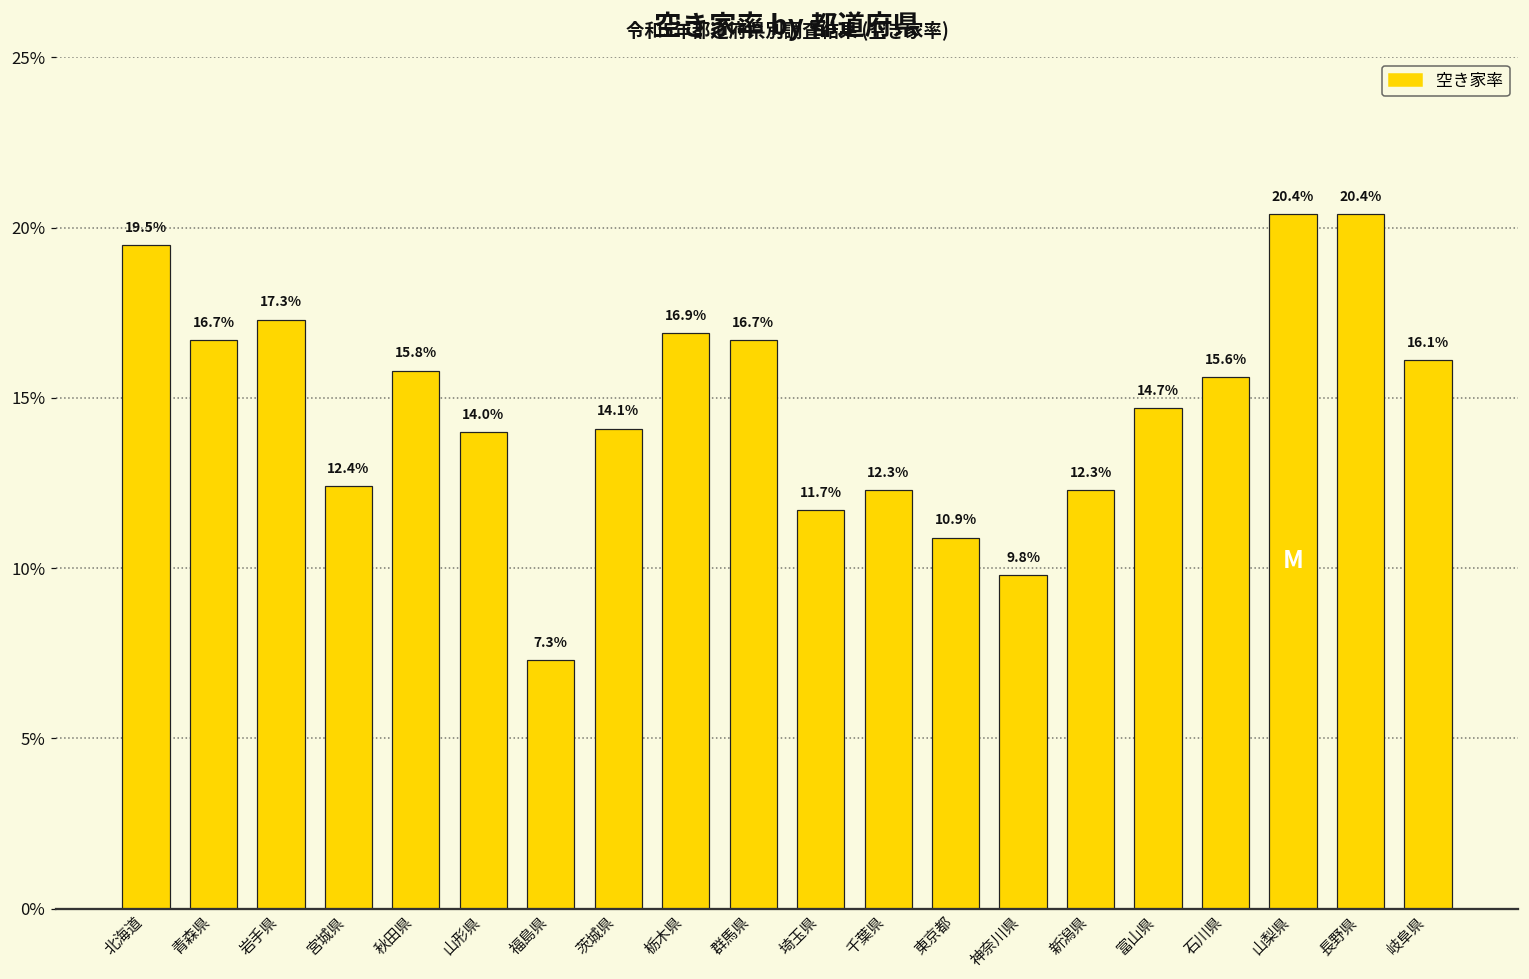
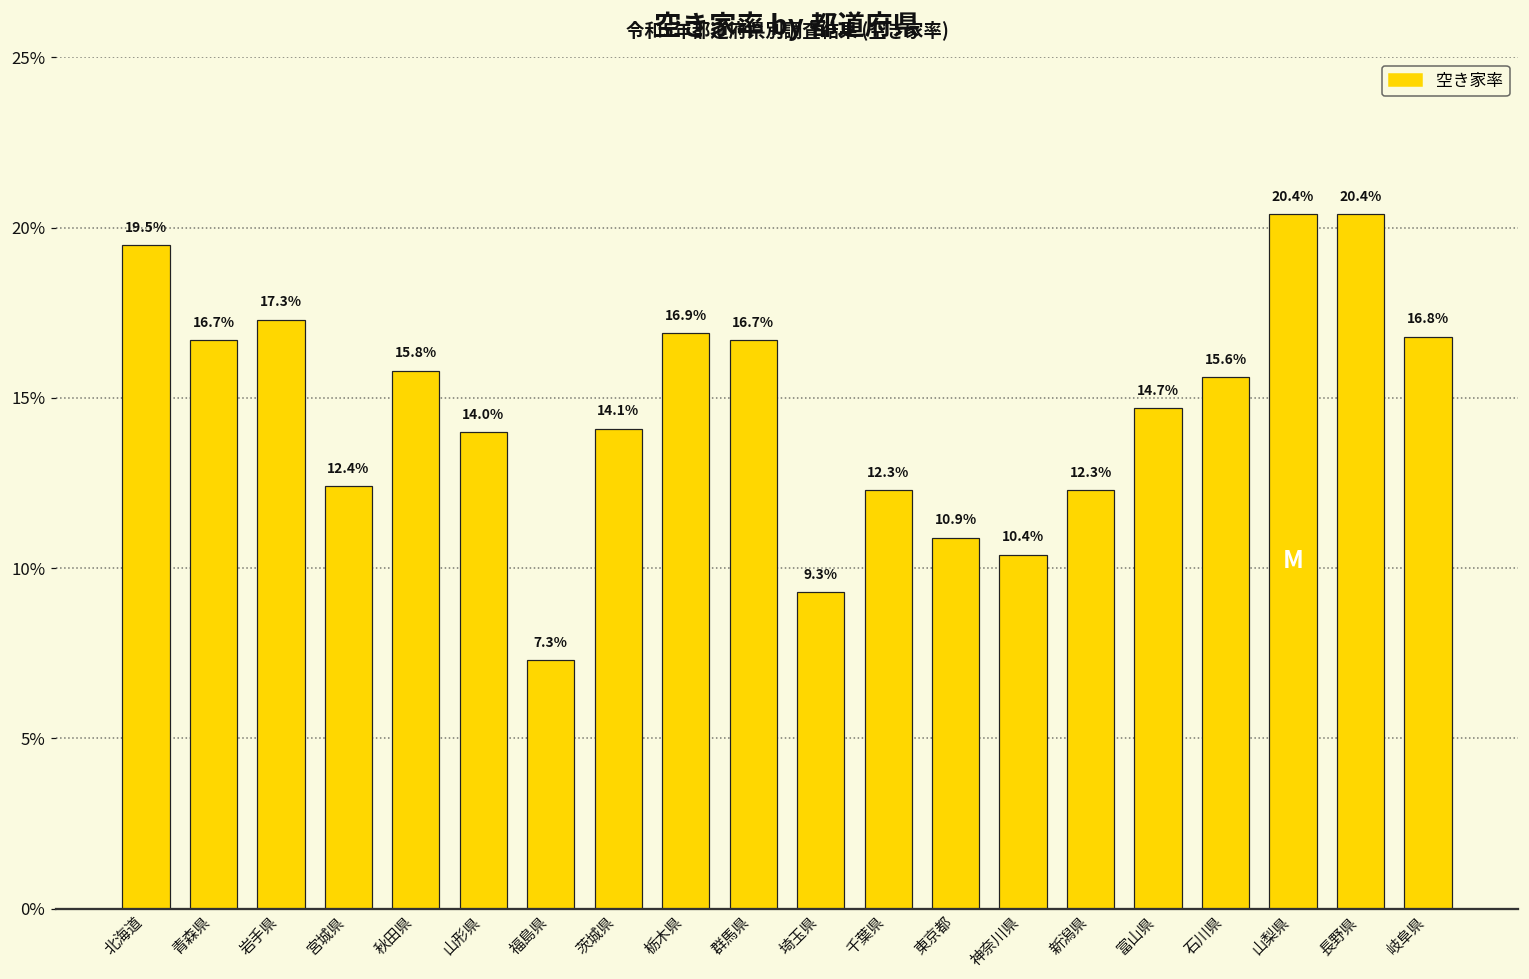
埼玉県: 11.7% -> 9.3%
神奈川県: 9.8% -> 10.4%
岐阜県: 16.1% -> 16.8%
